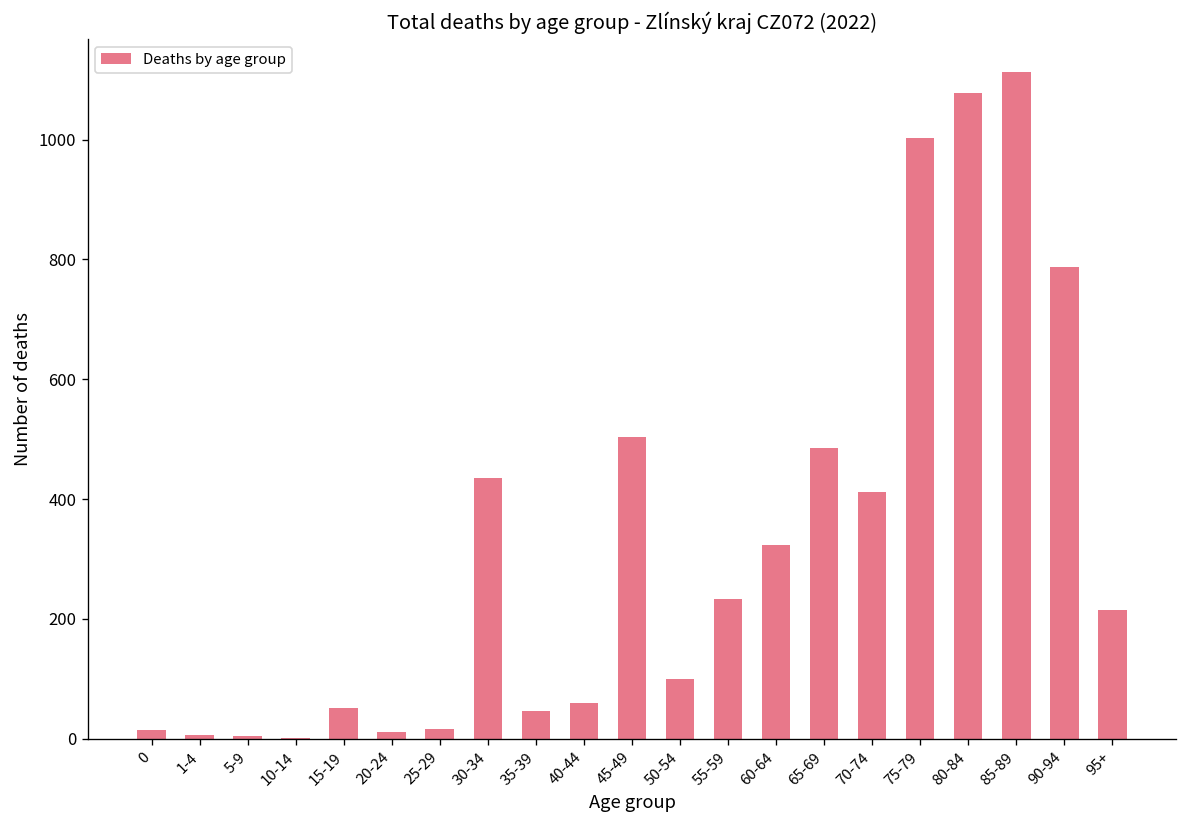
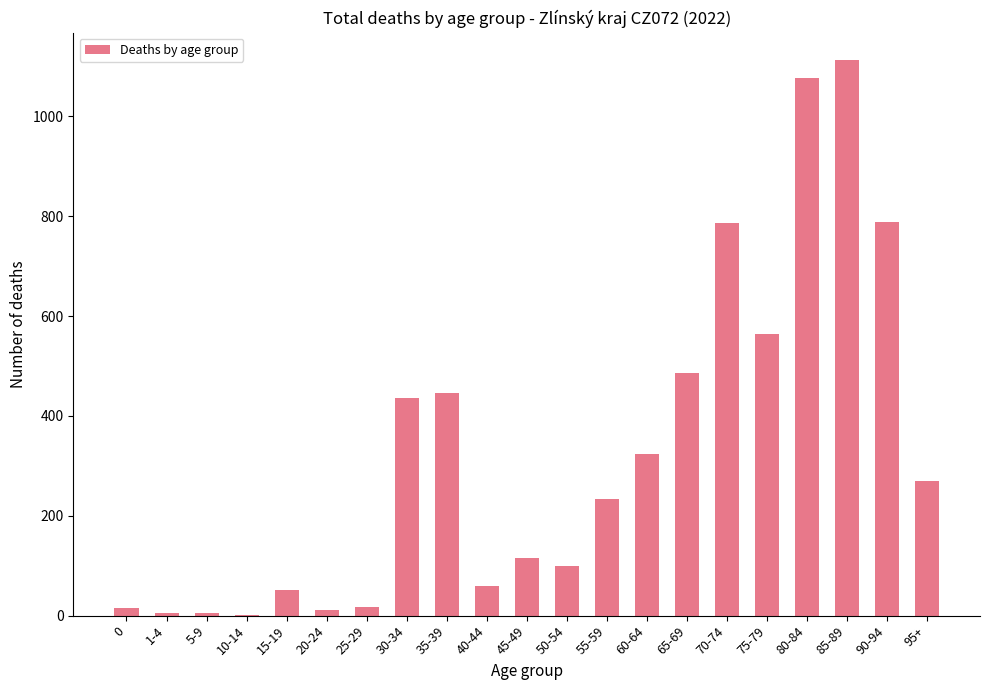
35-39: 50 -> 450
45-49: 500 -> 120
70-74: 410 -> 790
75-79: 1000 -> 570
95+: 220 -> 270
